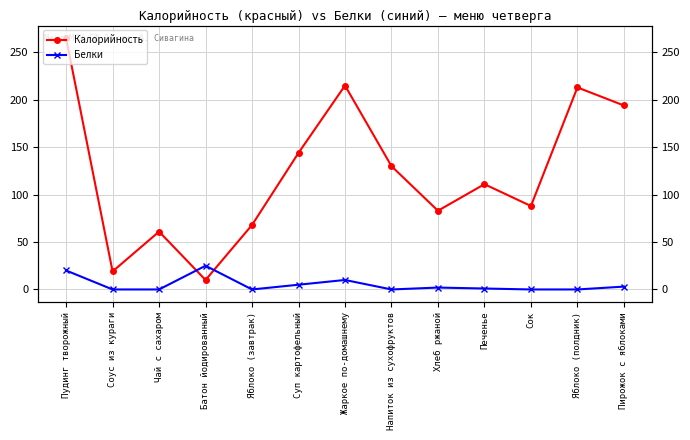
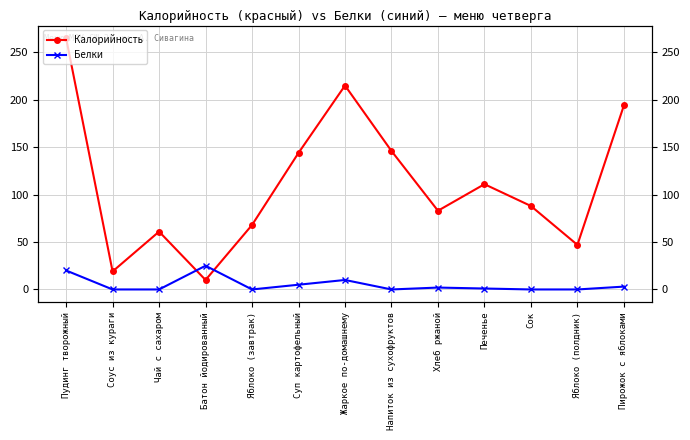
Калорийность, Напиток из сухофруктов: 130 -> 150
Калорийность, Яблоко (полдник): 210 -> 50
